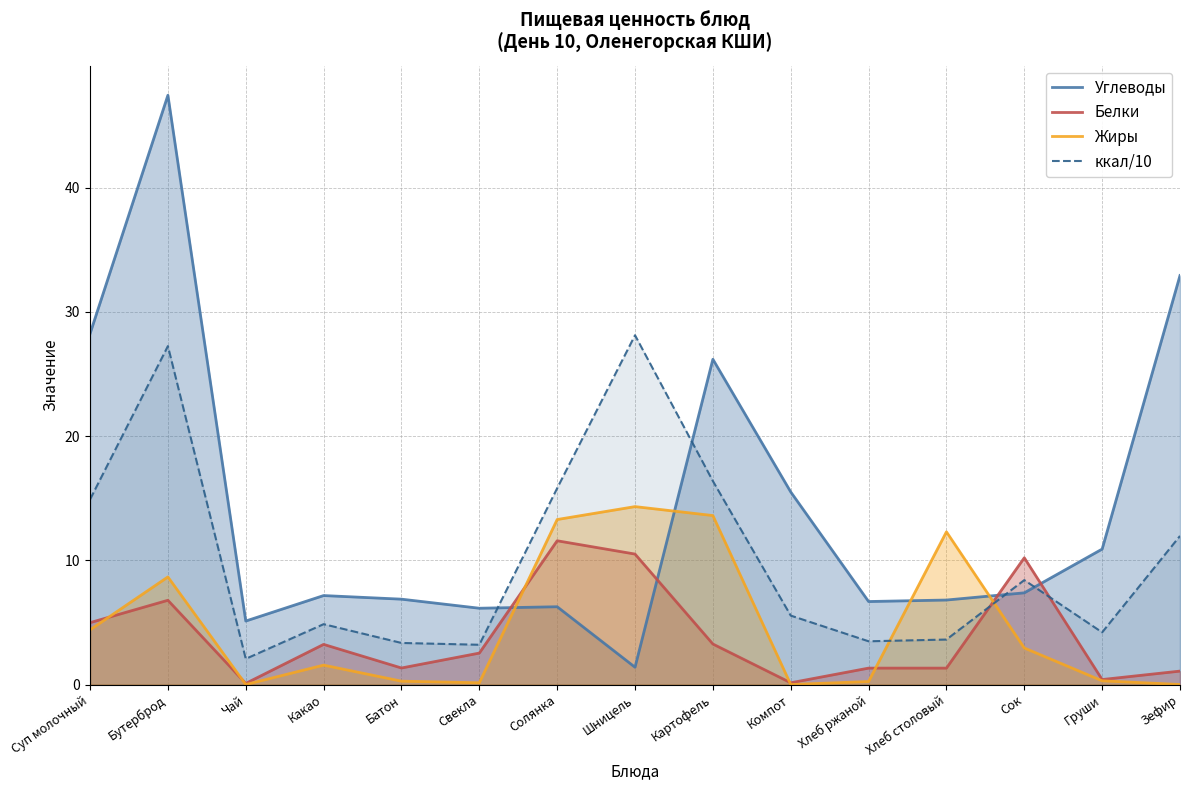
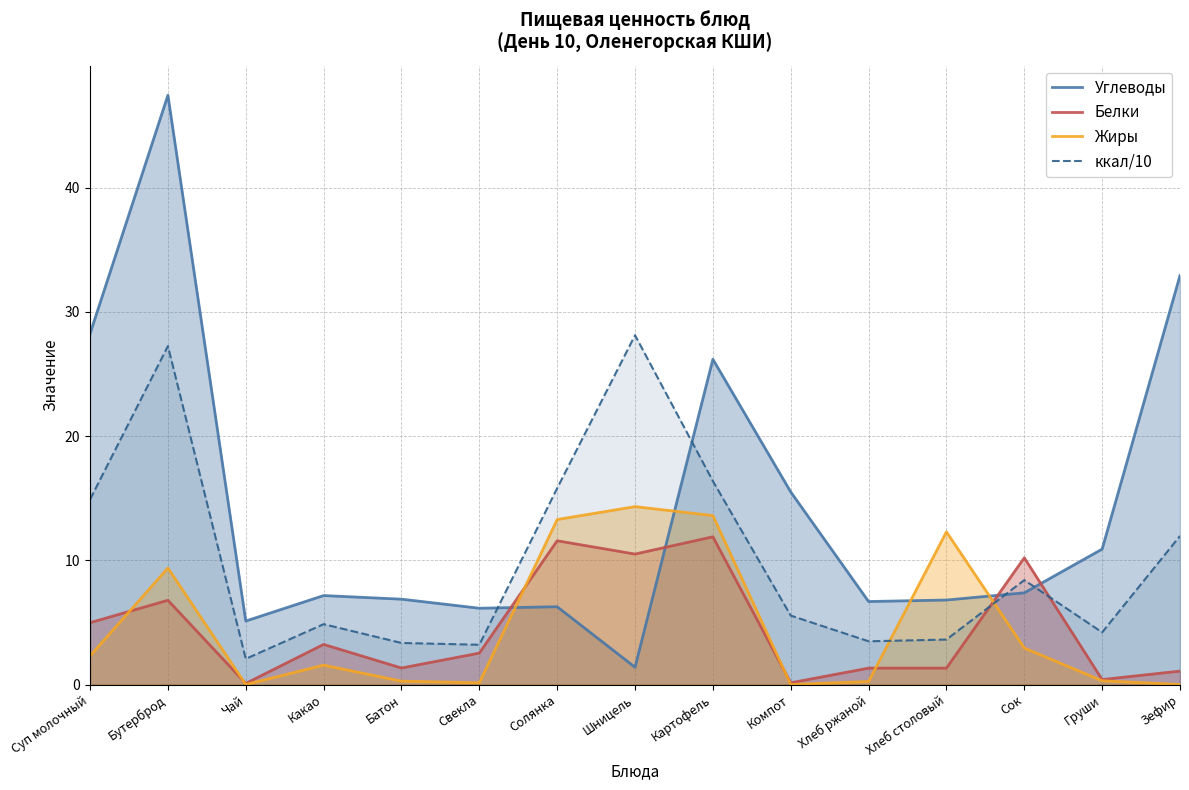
Жиры, Суп молочный: 4.4 -> 2.3
Жиры, Бутерброд: 8.7 -> 9.4
Белки, Картофель: 3.3 -> 11.9
